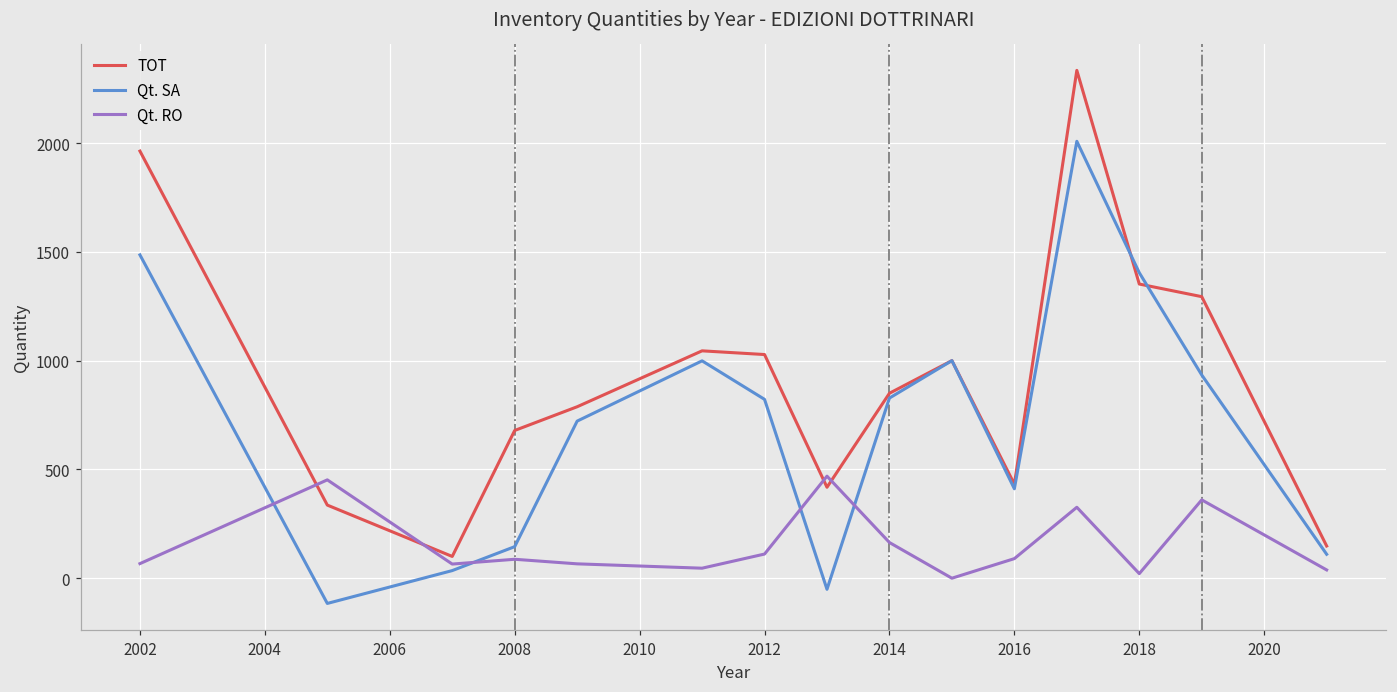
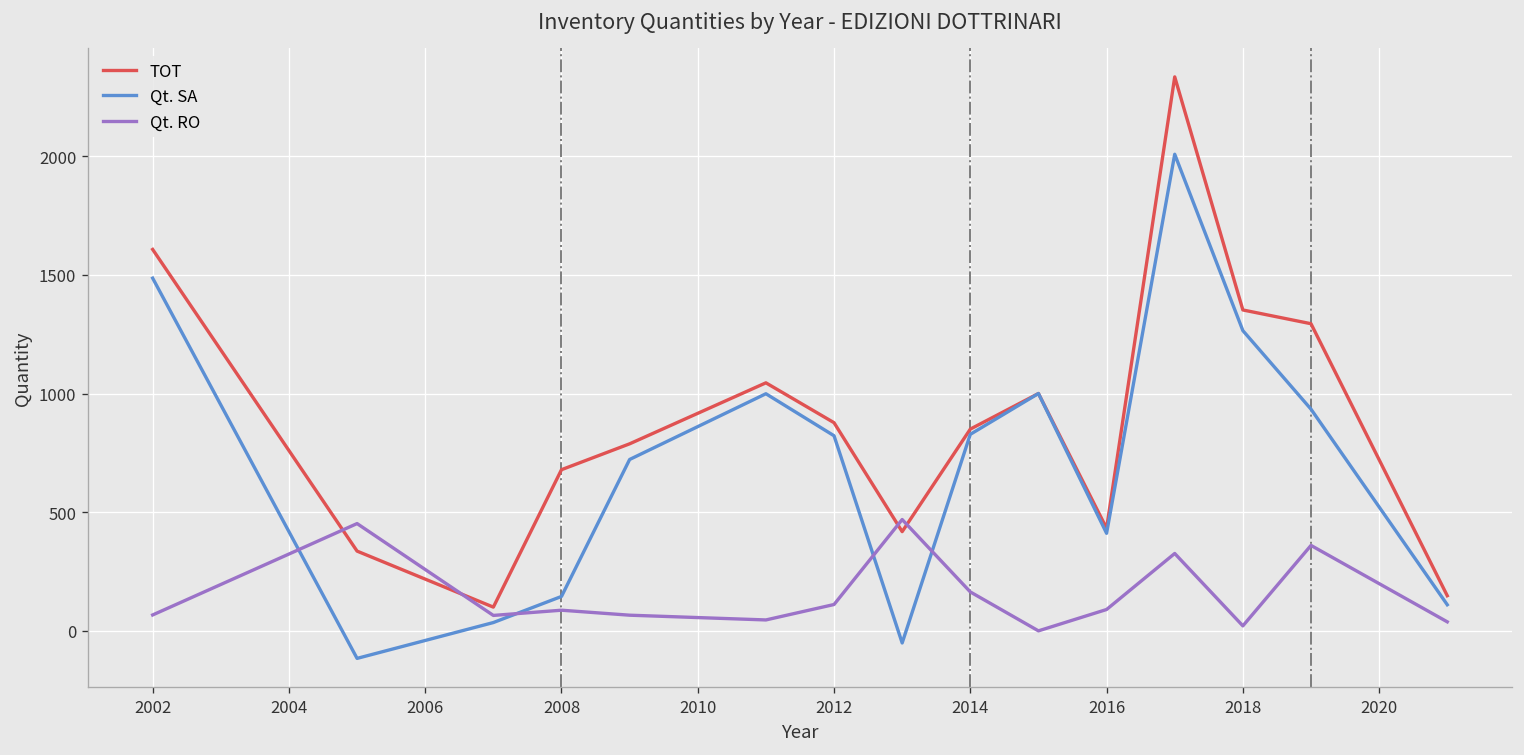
TOT, 2002: 1960 -> 1610
TOT, 2012: 1030 -> 880
Qt. SA, 2018: 1400 -> 1270
